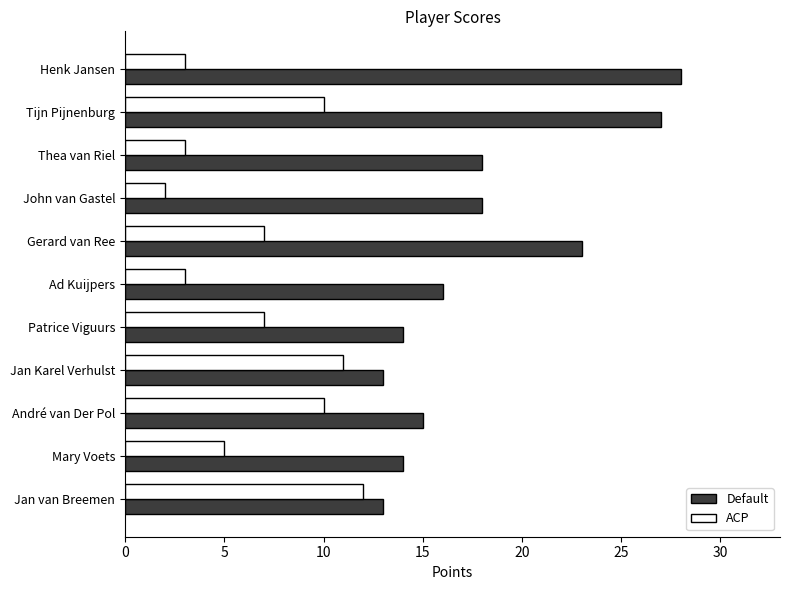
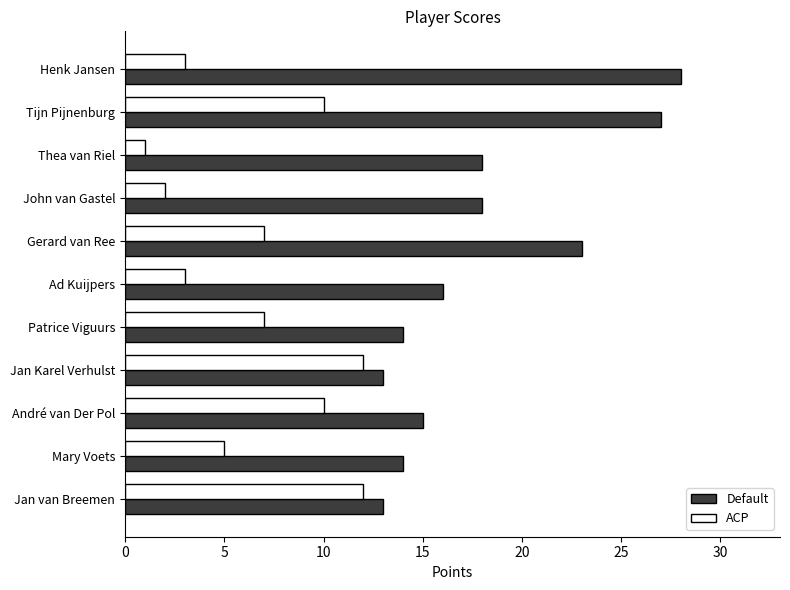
ACP, Thea van Riel: 3 -> 1
ACP, Jan Karel Verhulst: 11 -> 12
